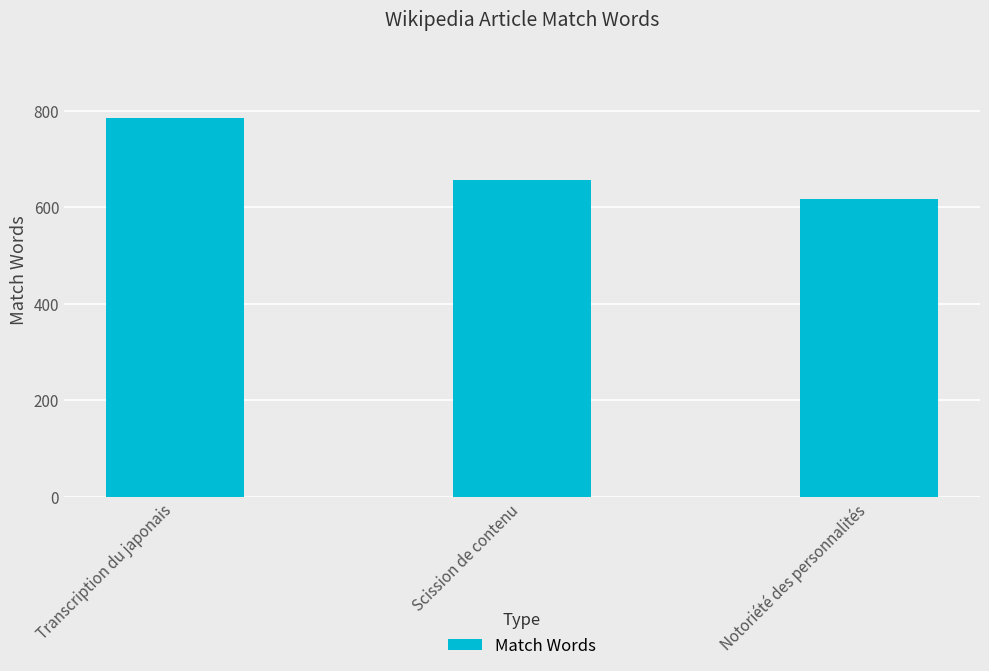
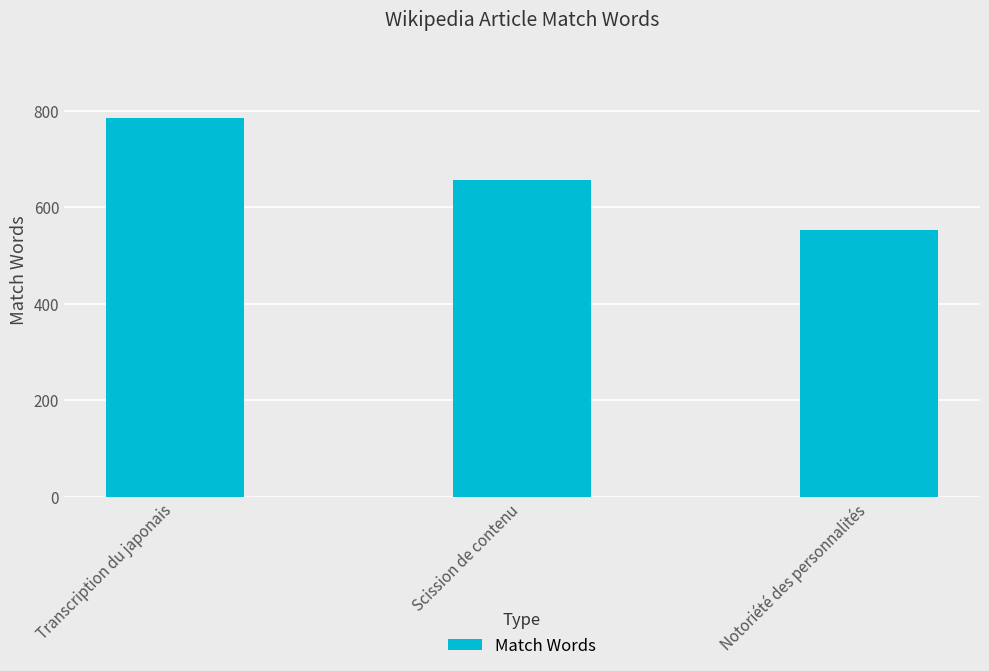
Notoriété des personnalités: 620 -> 550
